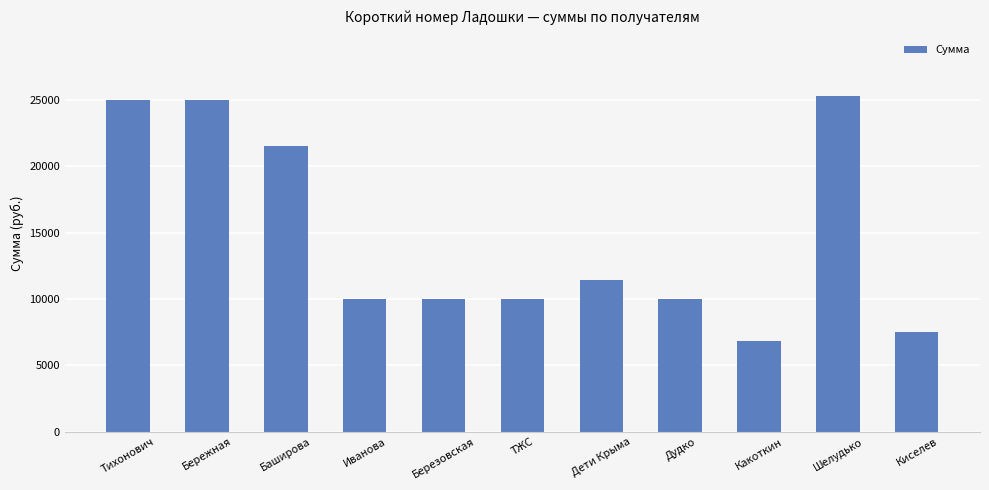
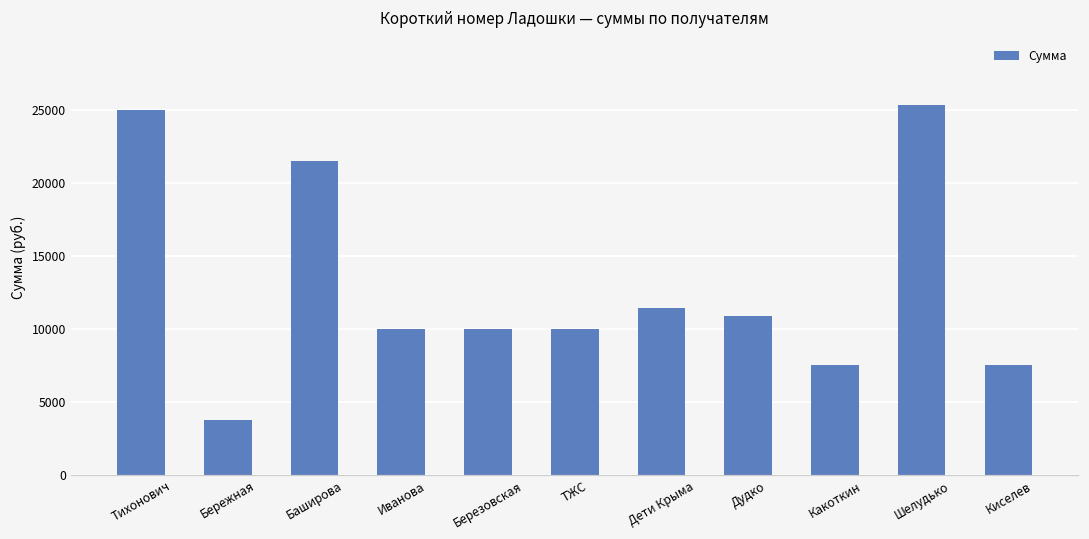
Бережная: 25000 -> 3800
Дудко: 10000 -> 10900
Какоткин: 6900 -> 7500
